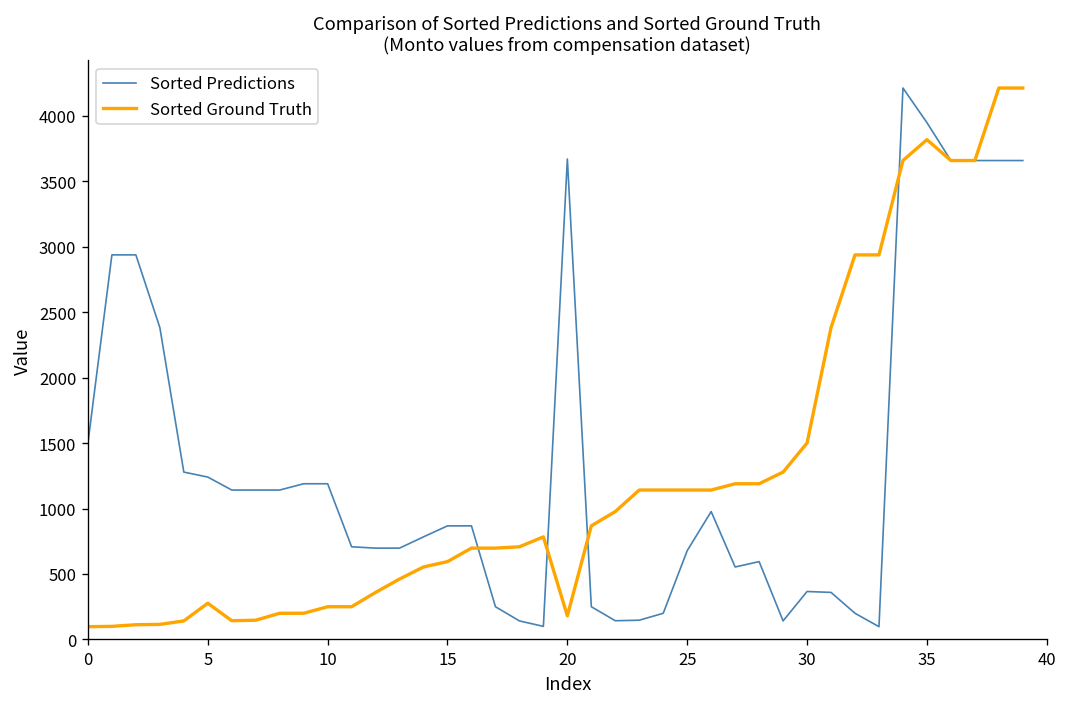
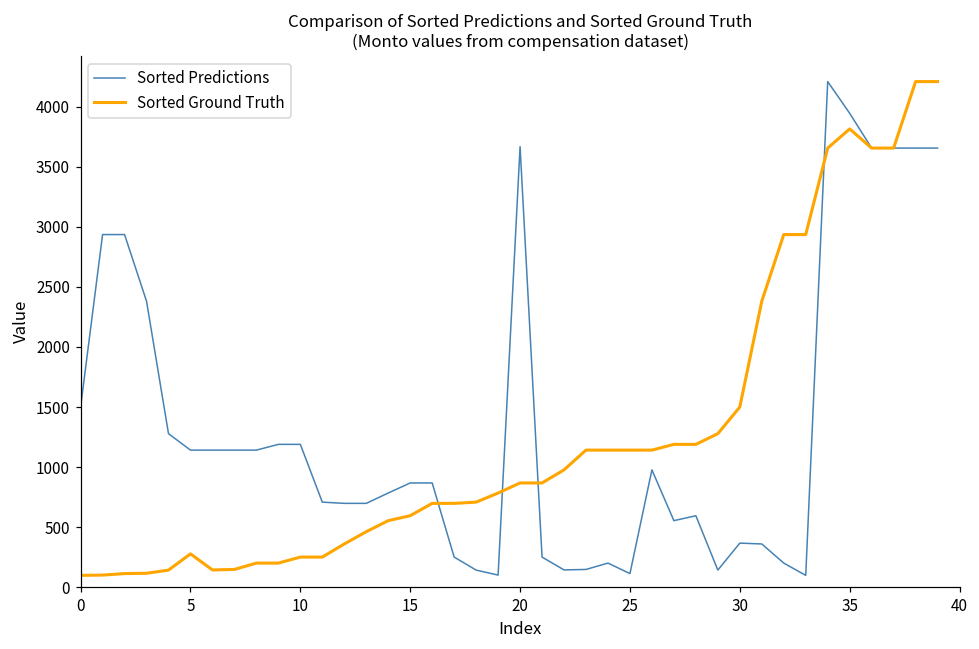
Sorted Predictions, 5: 1240 -> 1140
Sorted Ground Truth, 20: 180 -> 870
Sorted Predictions, 25: 680 -> 110
